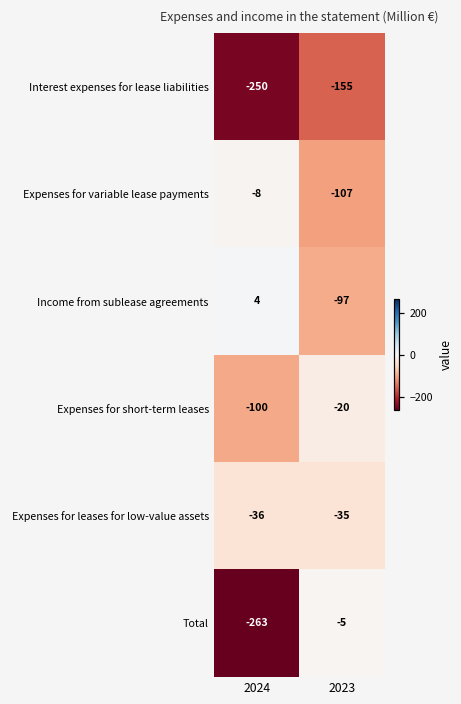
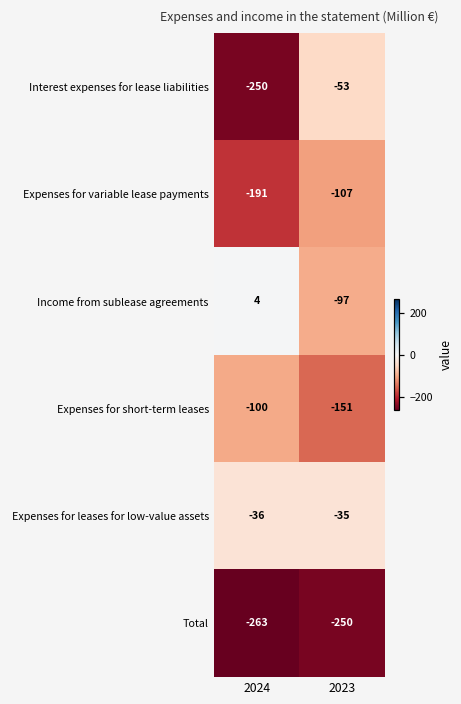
Interest expenses for lease liabilities, 2023: -155 -> -53
Expenses for variable lease payments, 2024: -8 -> -191
Expenses for short-term leases, 2023: -20 -> -151
Total, 2023: -5 -> -250
